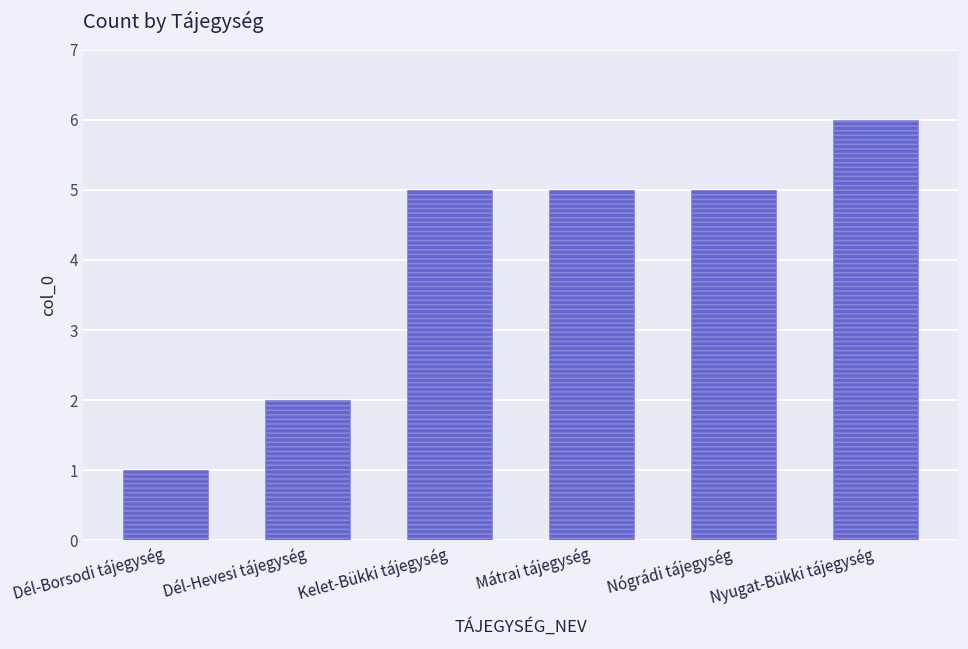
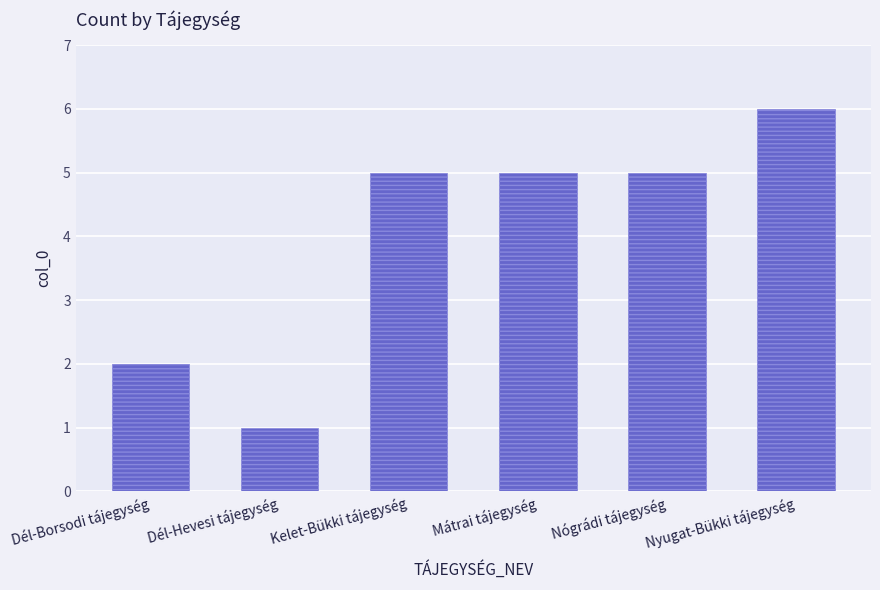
Dél-Borsodi tájegység: 1 -> 2
Dél-Hevesi tájegység: 2 -> 1
